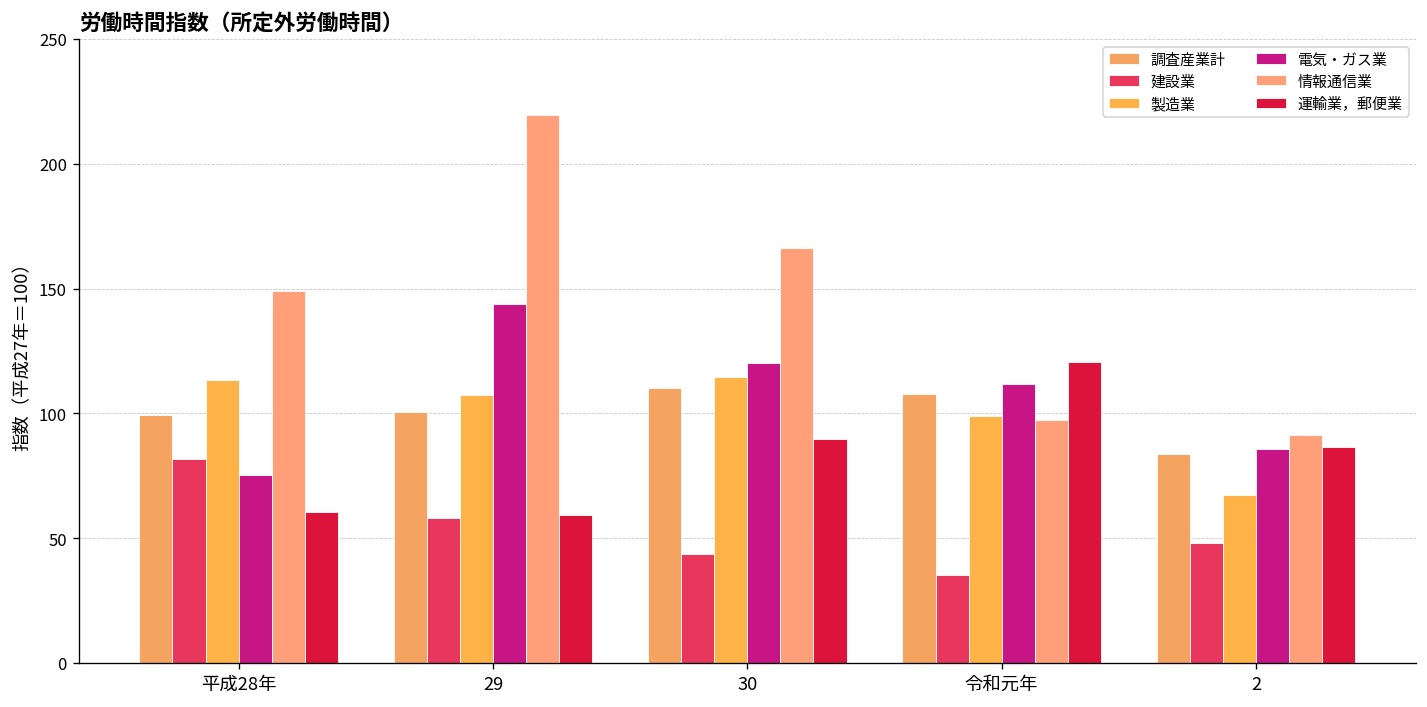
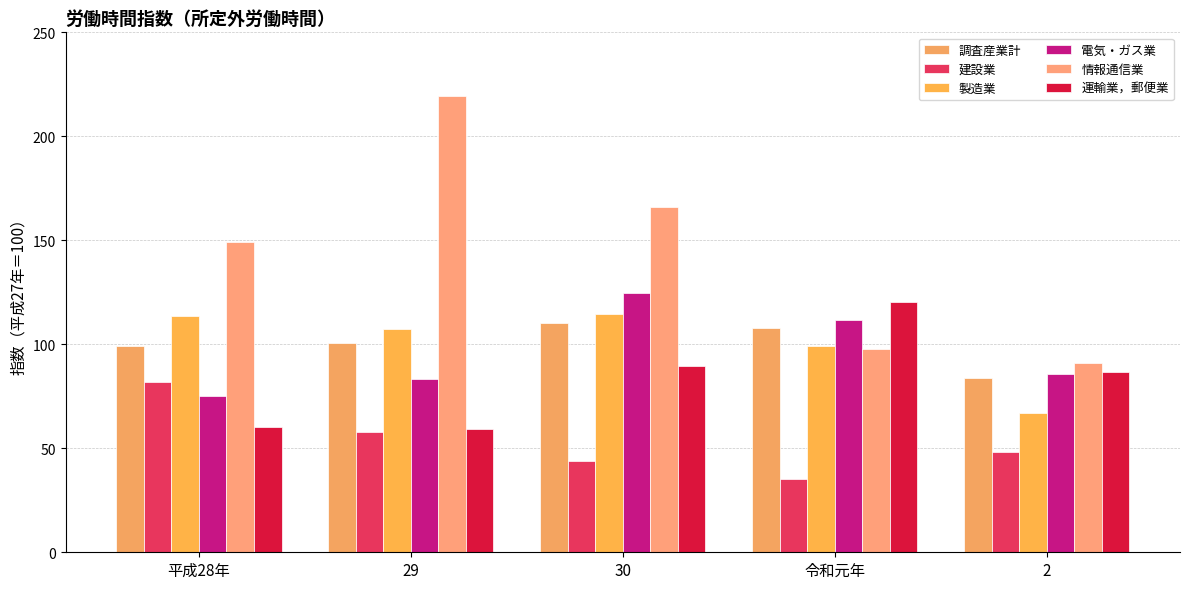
電気・ガス業, 29: 144 -> 83
電気・ガス業, 30: 120 -> 125
